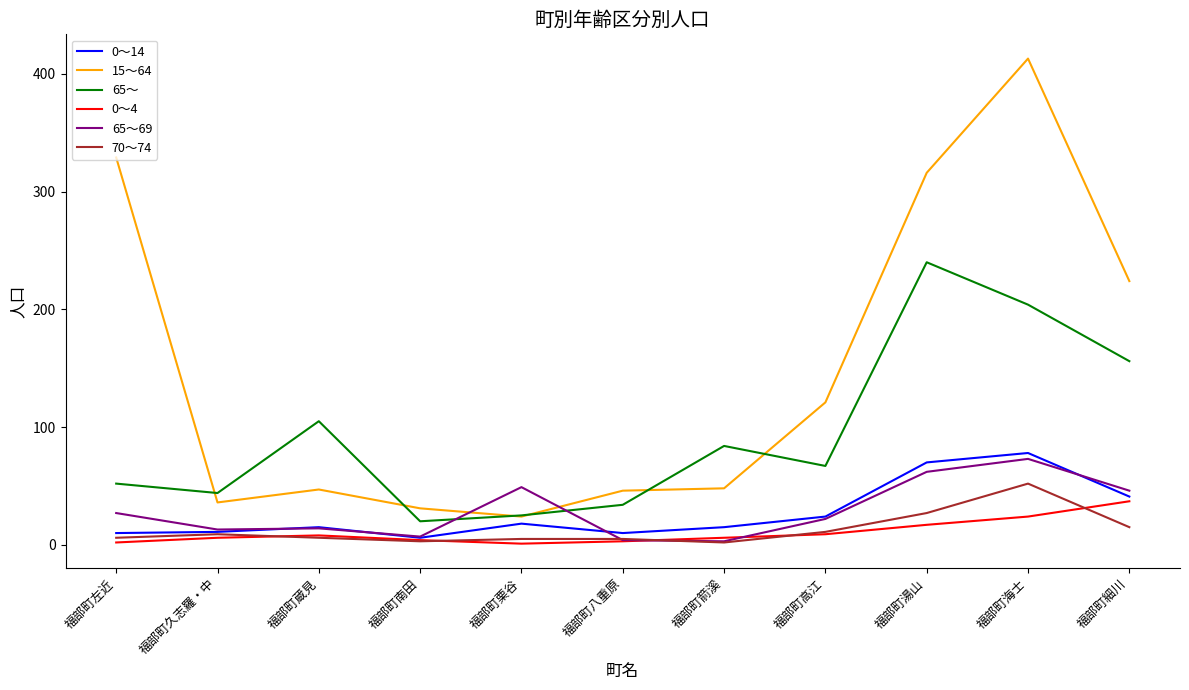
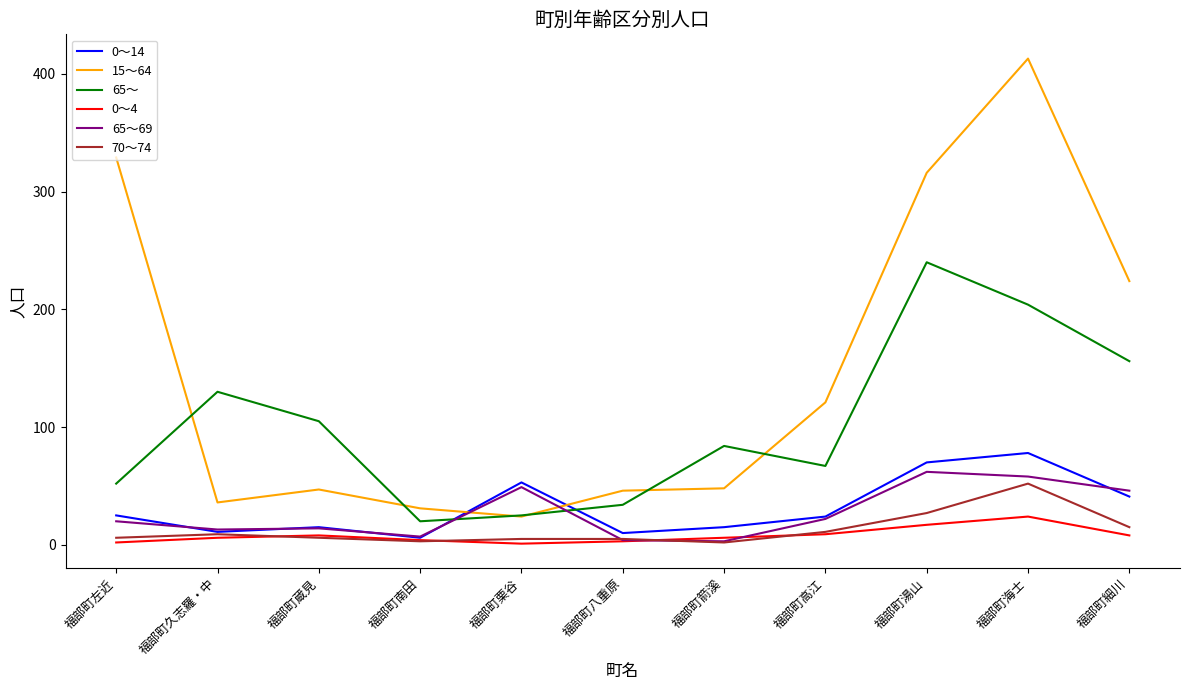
0～14, 福部町左近: 10 -> 25
65～69, 福部町左近: 27 -> 20
65～, 福部町久志羅・中: 44 -> 130
0～14, 福部町栗谷: 18 -> 53
65～69, 福部町海士: 73 -> 58
0～4, 福部町細川: 37 -> 8
